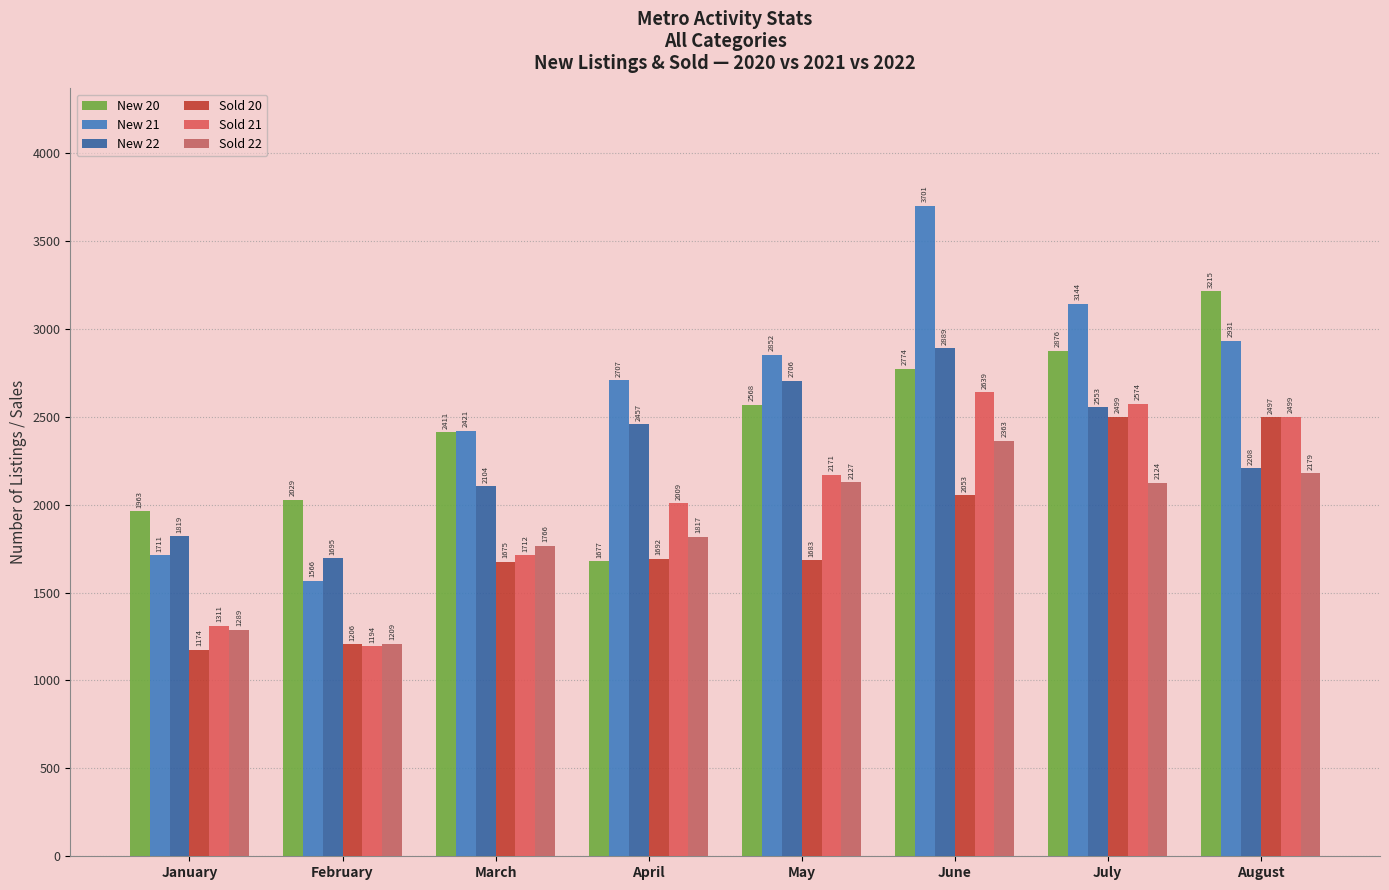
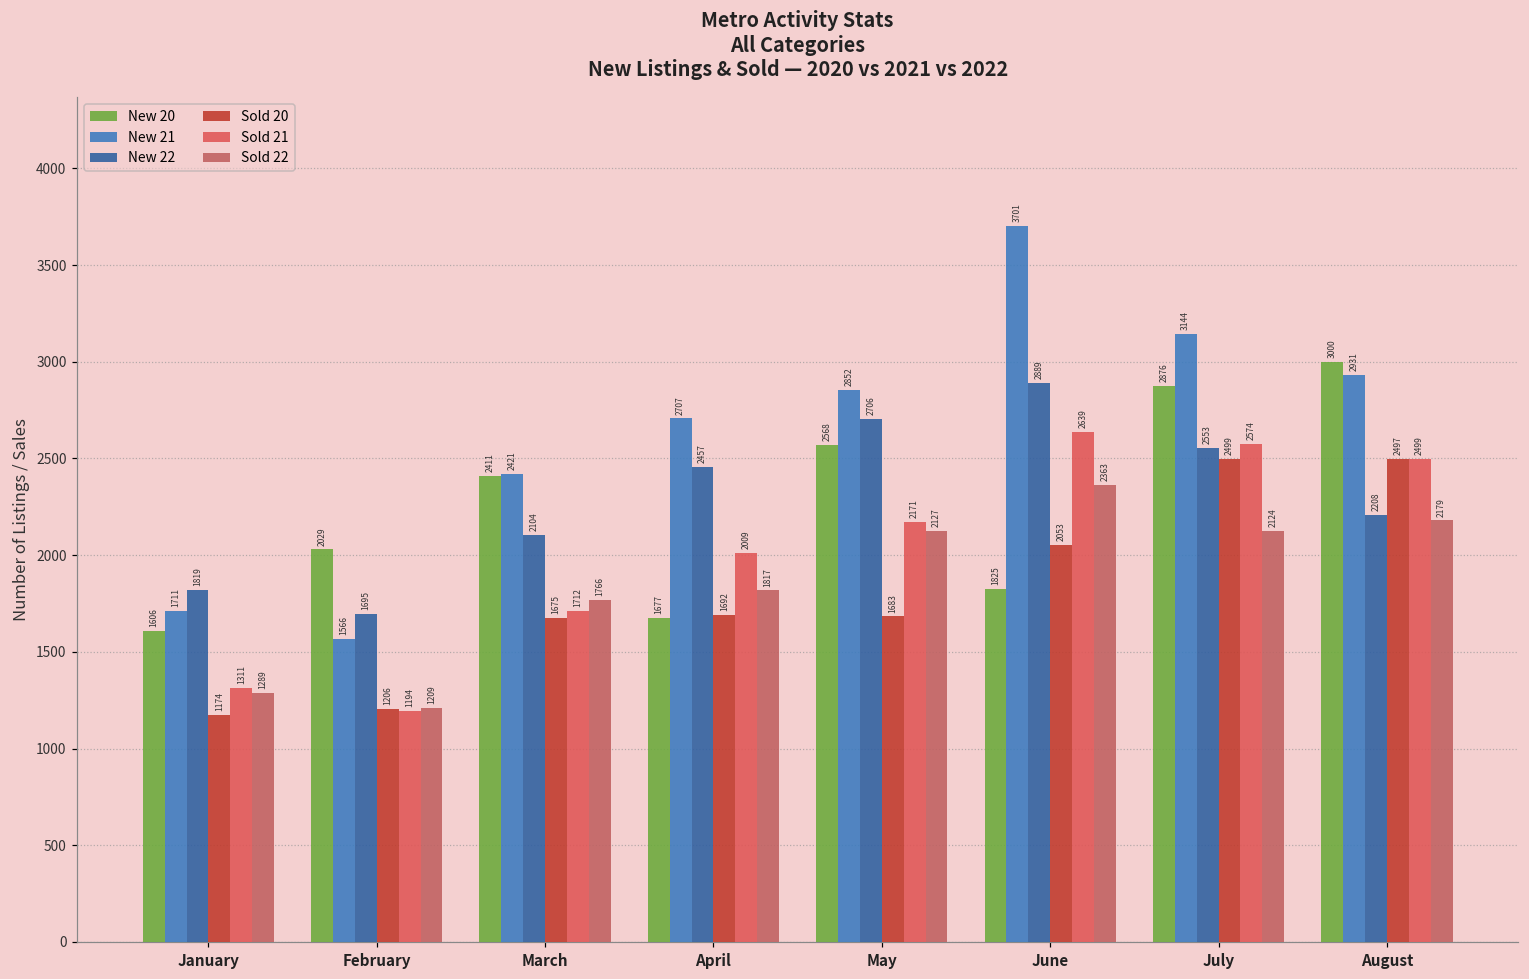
New 20, January: 1963 -> 1606
New 20, June: 2774 -> 1825
New 20, August: 3215 -> 3000
